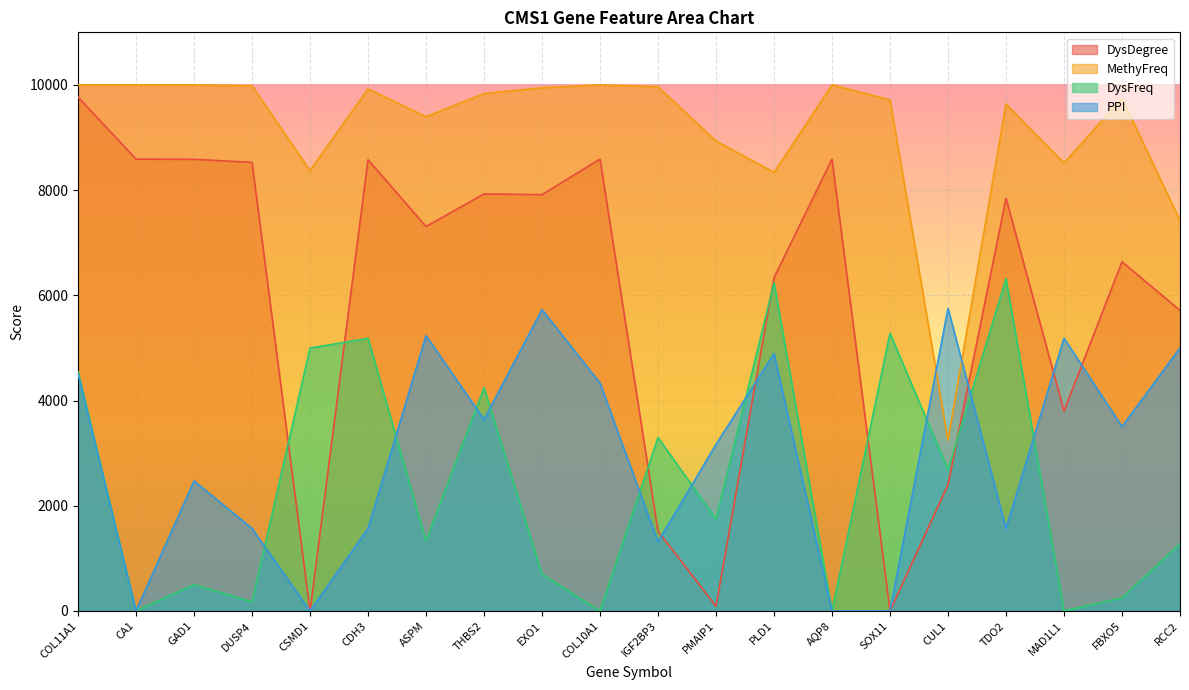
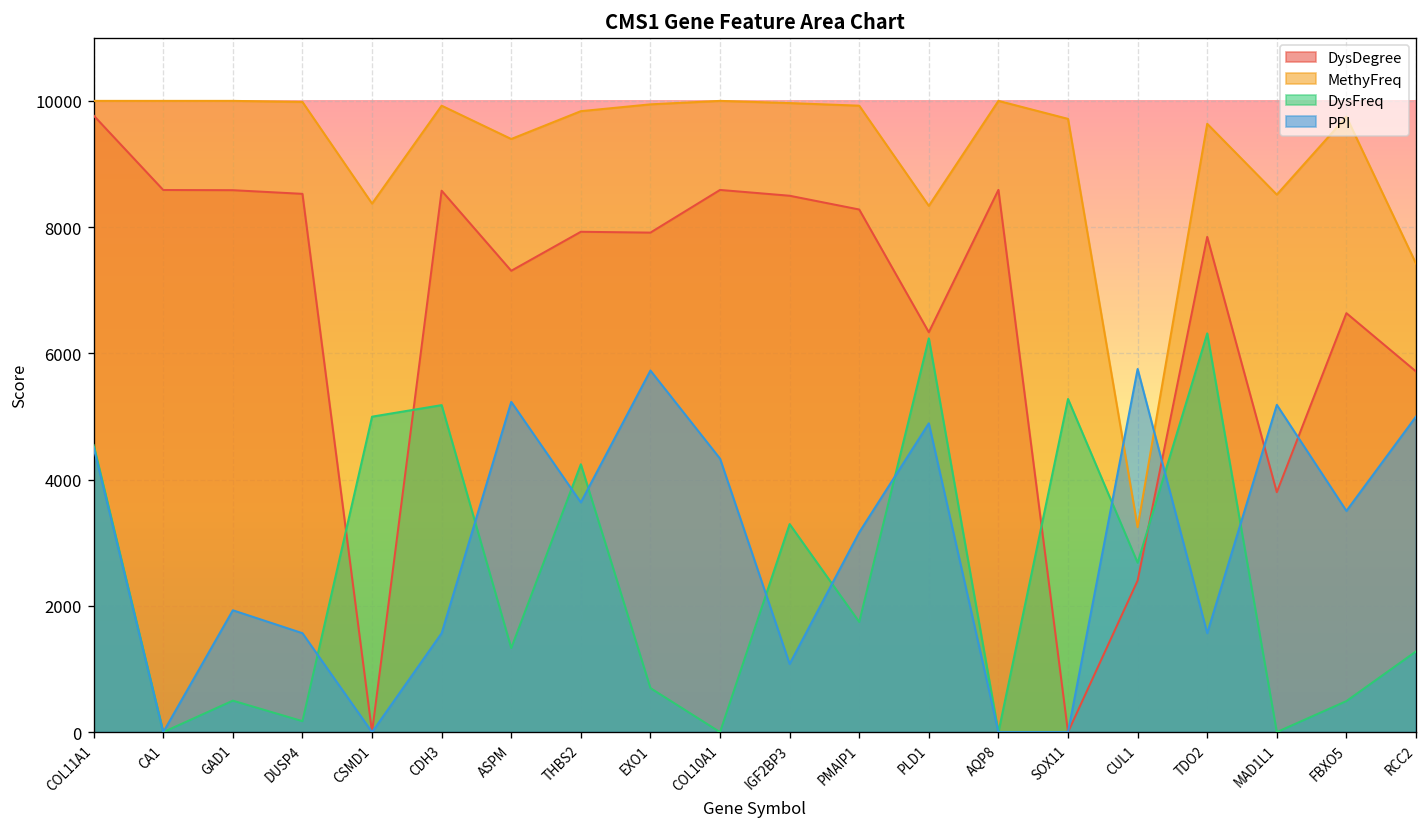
PPI, GAD1: 2500 -> 1900
DysDegree, IGF2BP3: 1500 -> 8500
PPI, IGF2BP3: 1300 -> 1100
DysDegree, PMAIP1: 100 -> 8300
MethyFreq, PMAIP1: 8900 -> 9900
DysFreq, FBXO5: 200 -> 500
